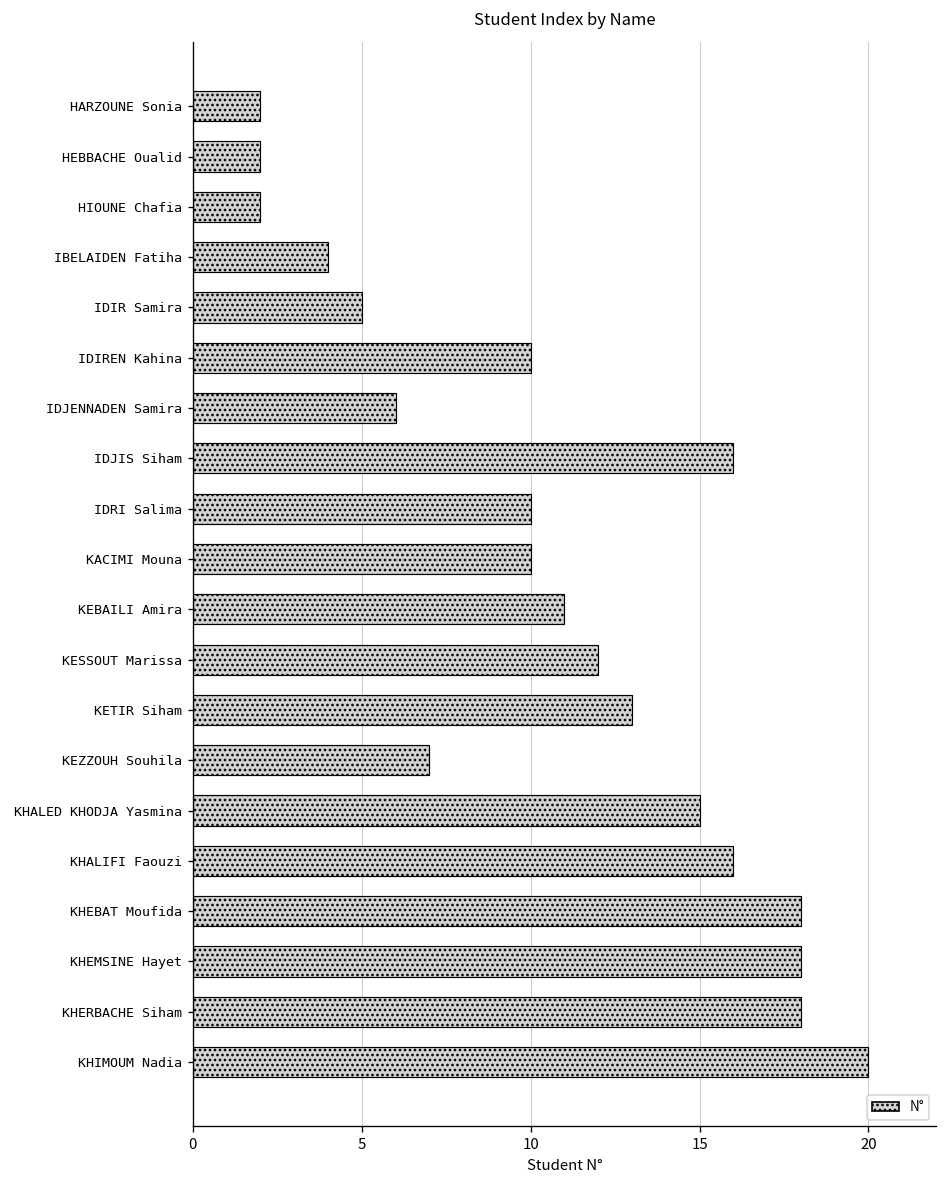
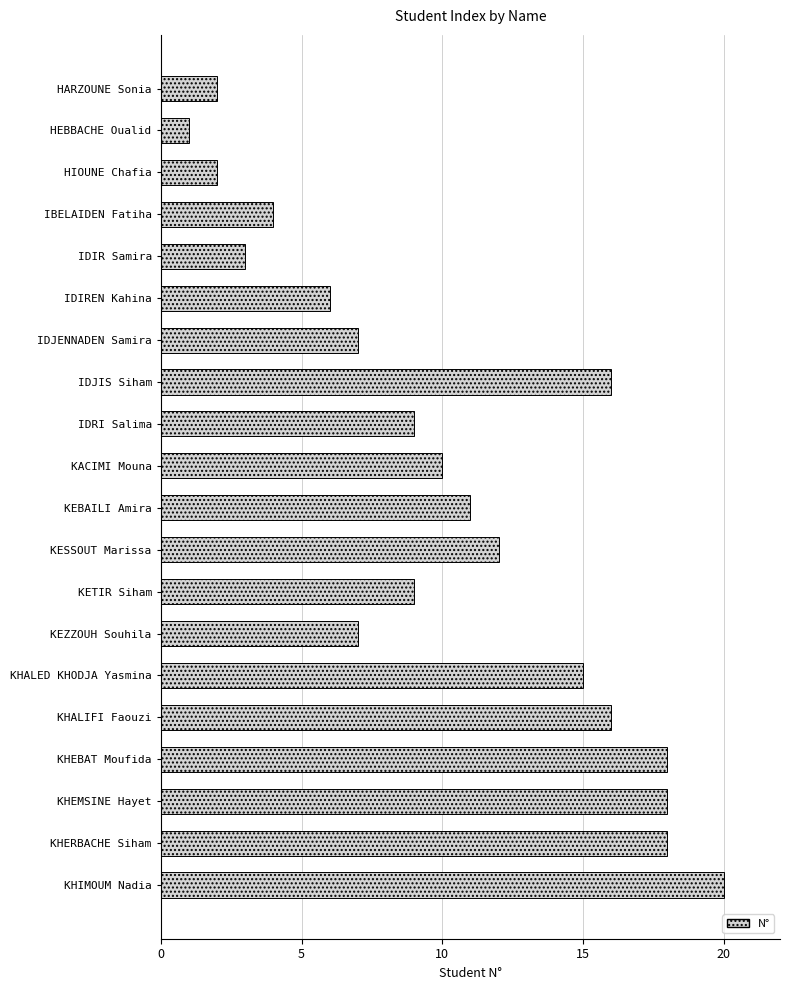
HEBBACHE Oualid: 2 -> 1
IDIR Samira: 5 -> 3
IDIREN Kahina: 10 -> 6
IDJENNADEN Samira: 6 -> 7
IDRI Salima: 10 -> 9
KETIR Siham: 13 -> 9
